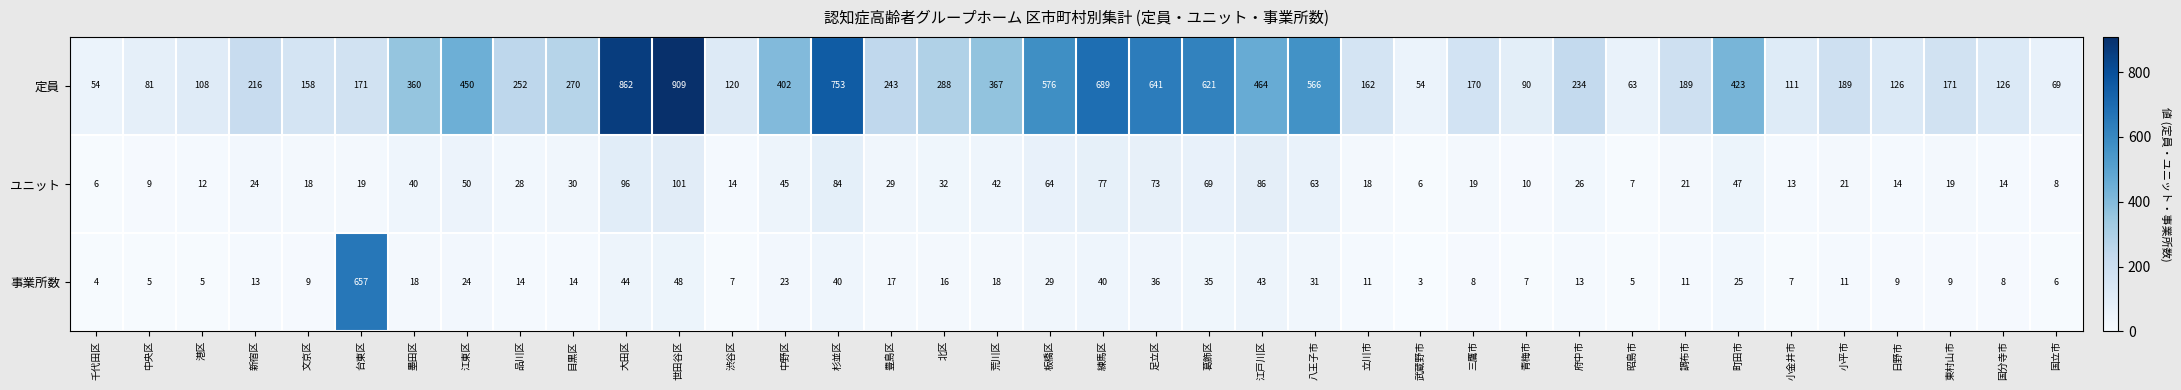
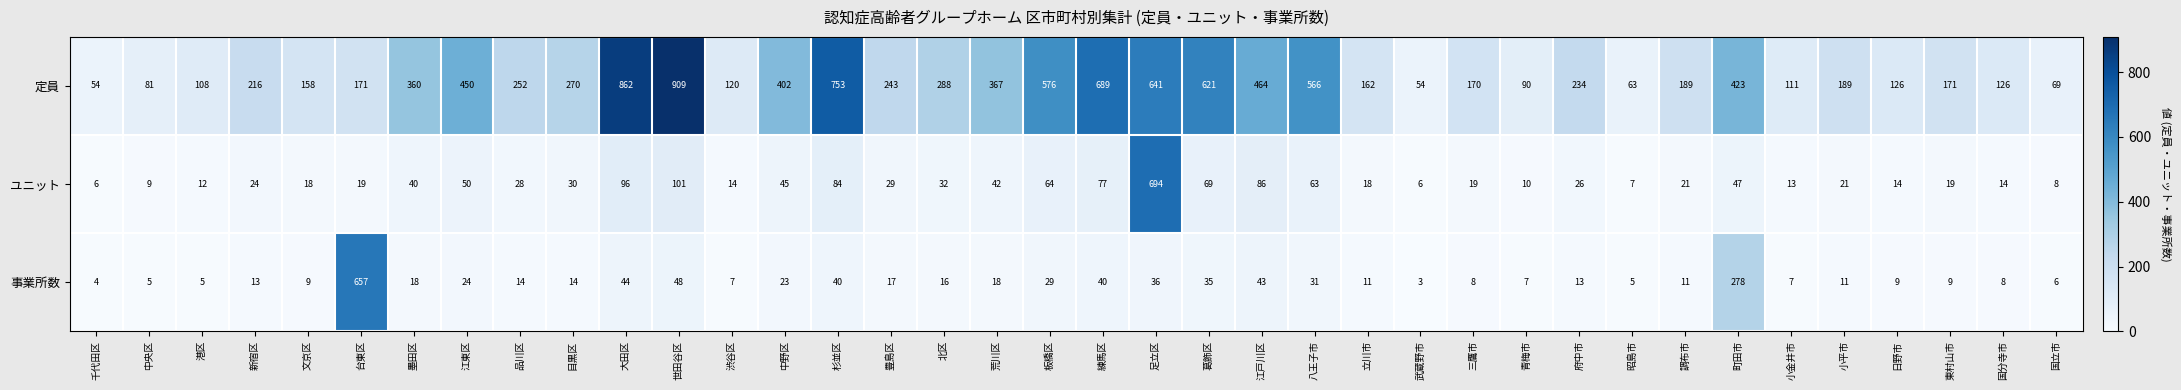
ユニット, 足立区: 73 -> 694
事業所数, 町田市: 25 -> 278
